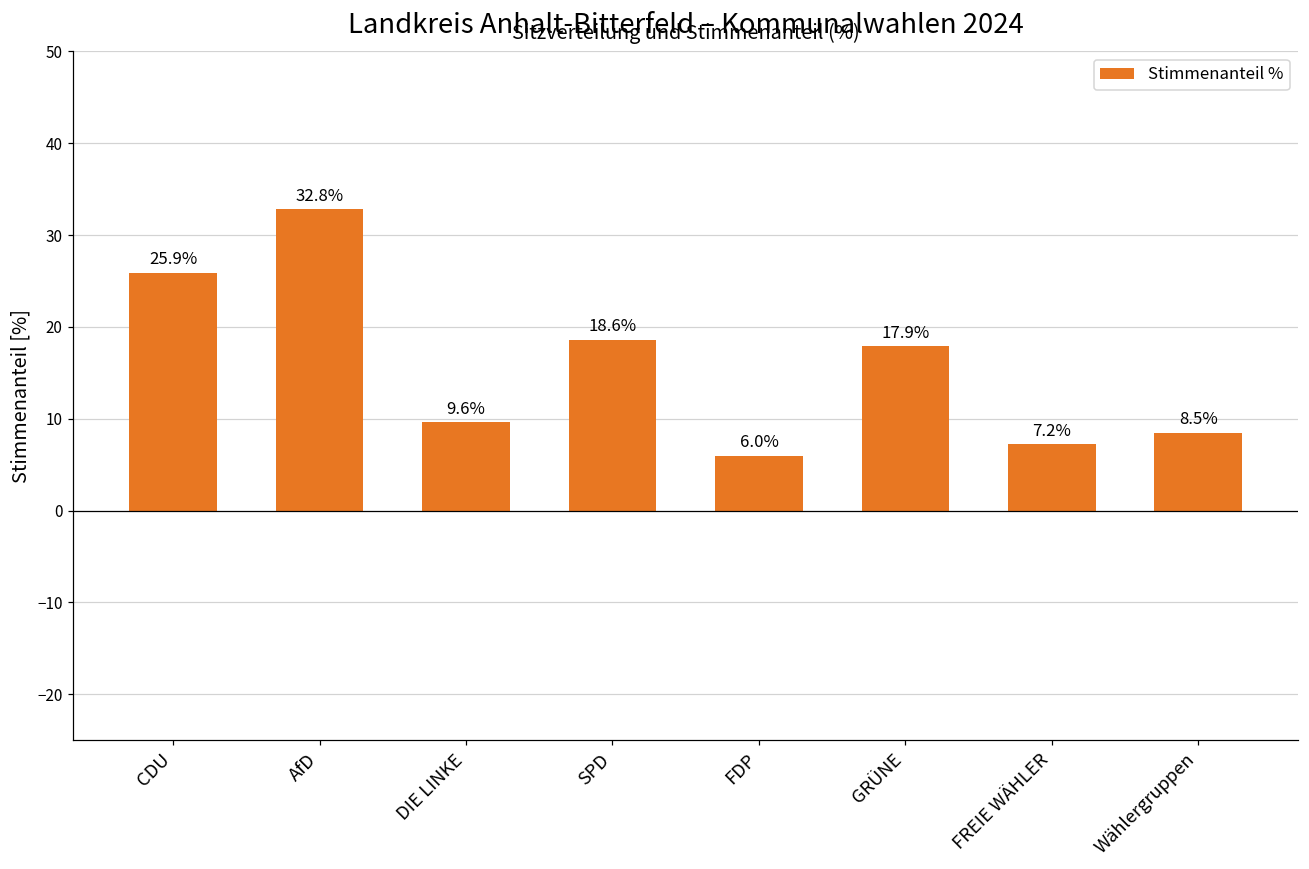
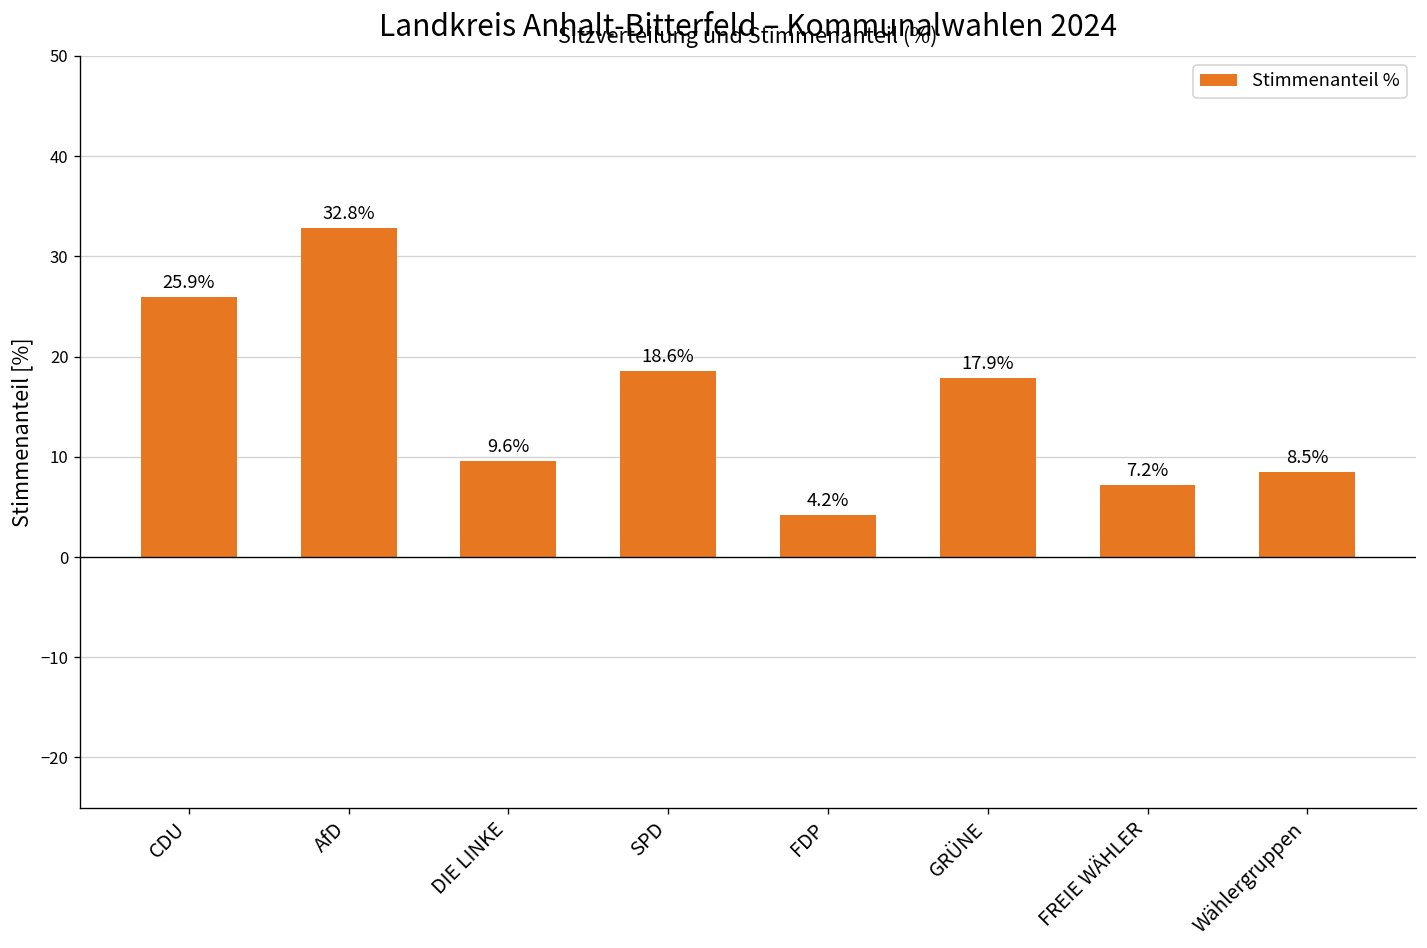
FDP: 6.0% -> 4.2%
